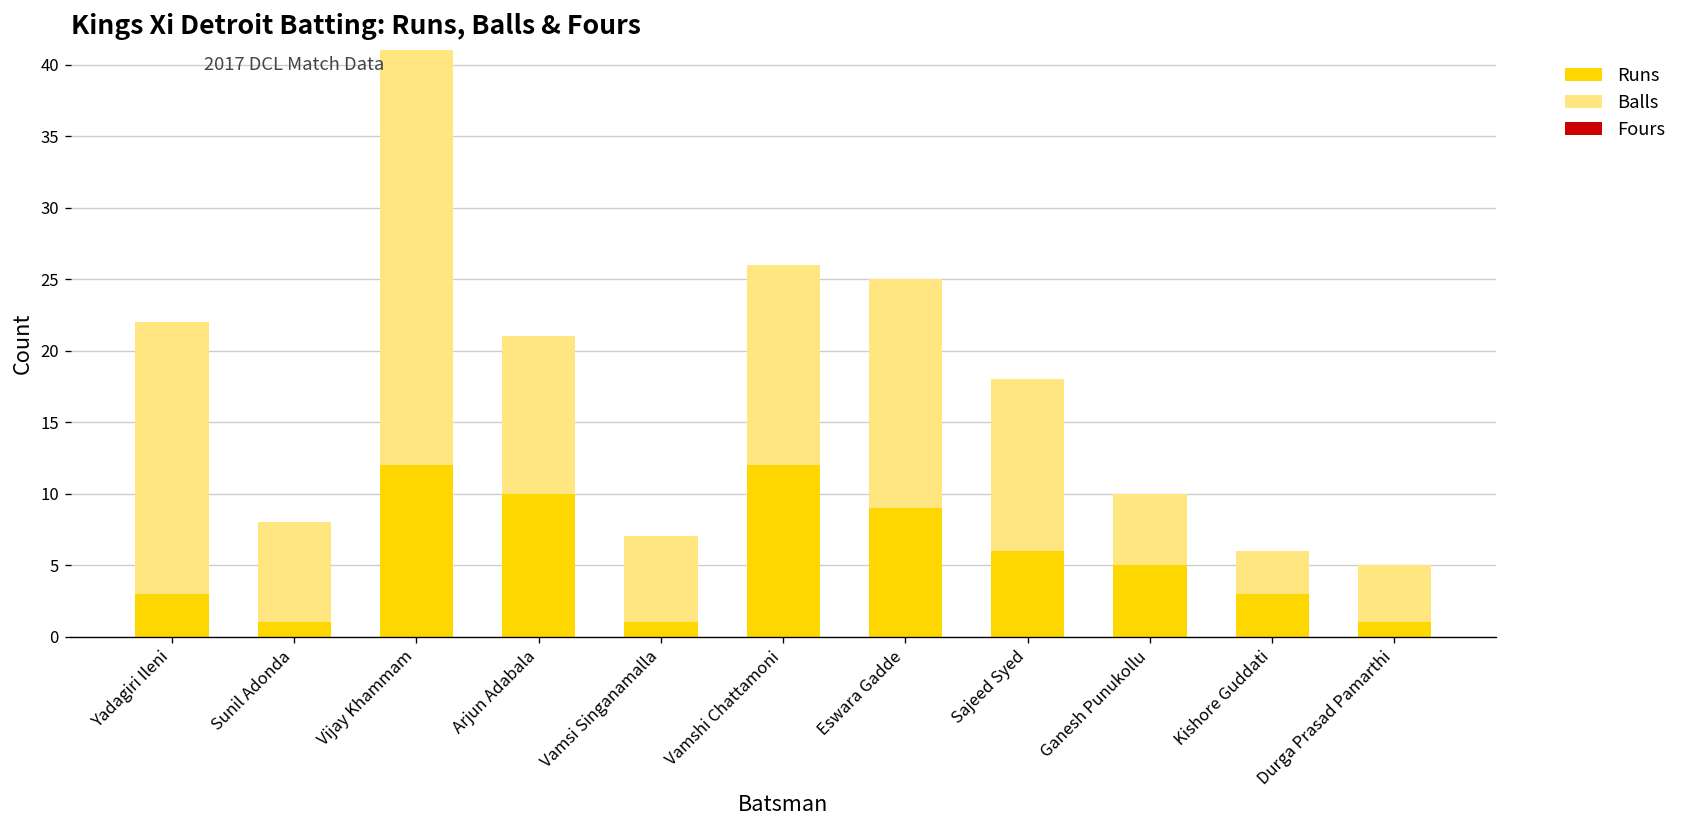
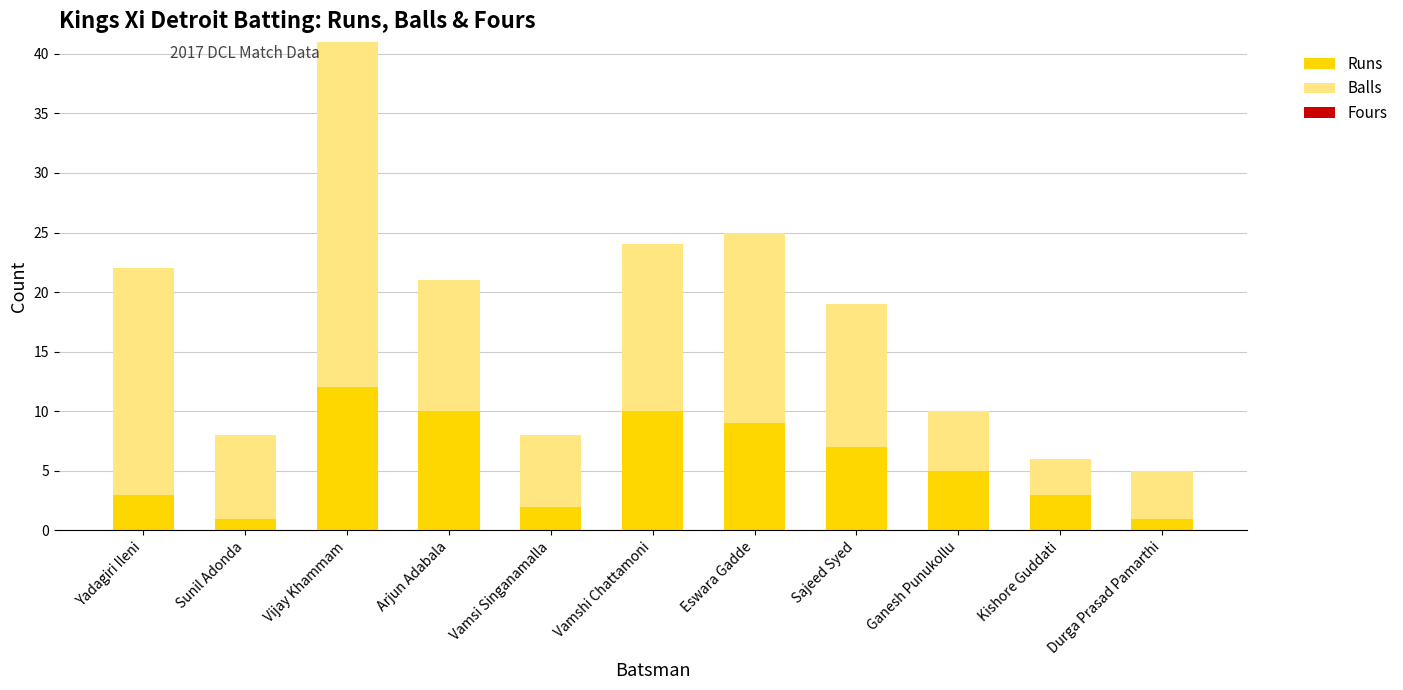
Runs, Vamsi Singanamalla: 1 -> 2
Runs, Vamshi Chattamoni: 12 -> 10
Runs, Sajeed Syed: 6 -> 7
